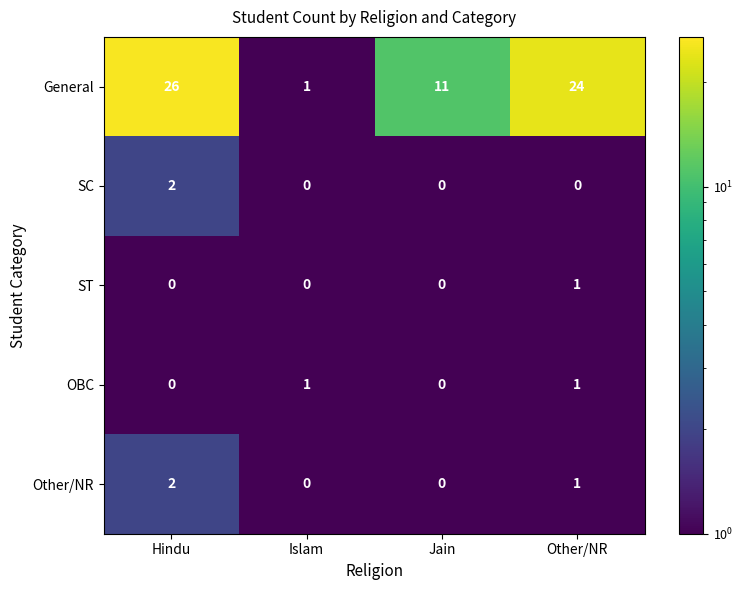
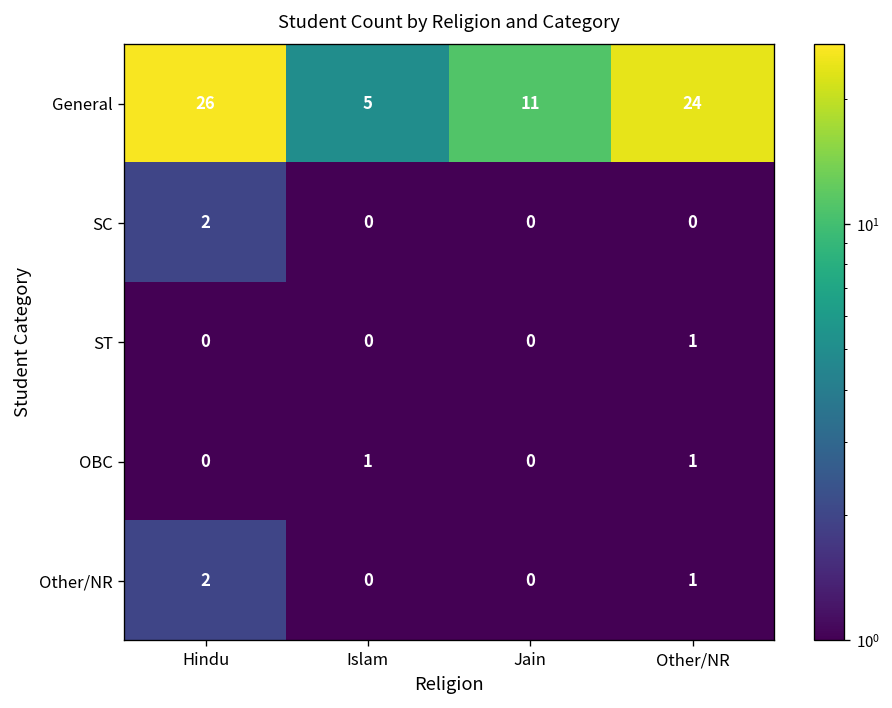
General, Islam: 1 -> 5
